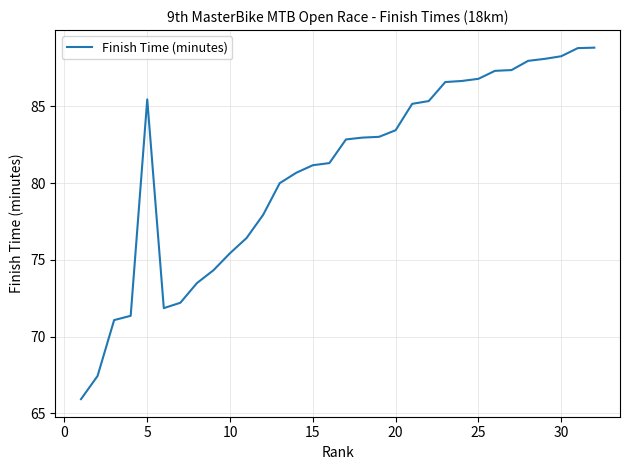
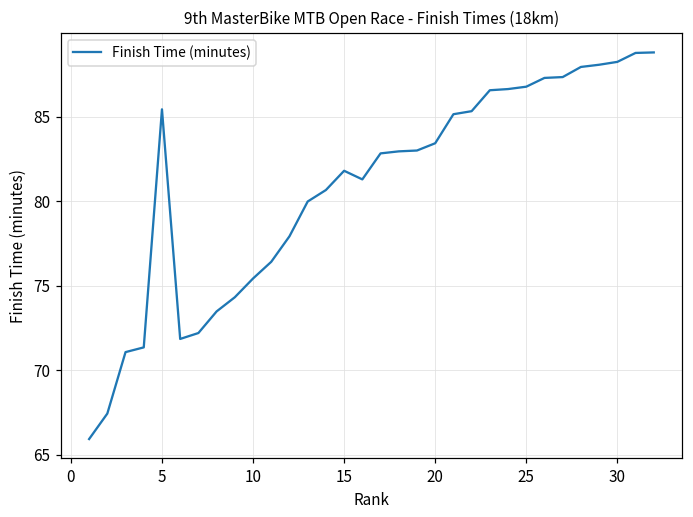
15: 81.2 -> 81.8
